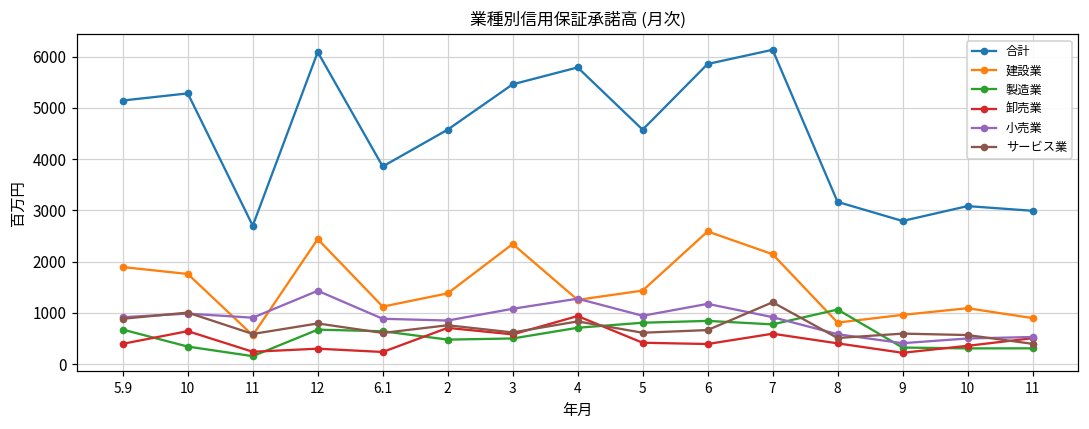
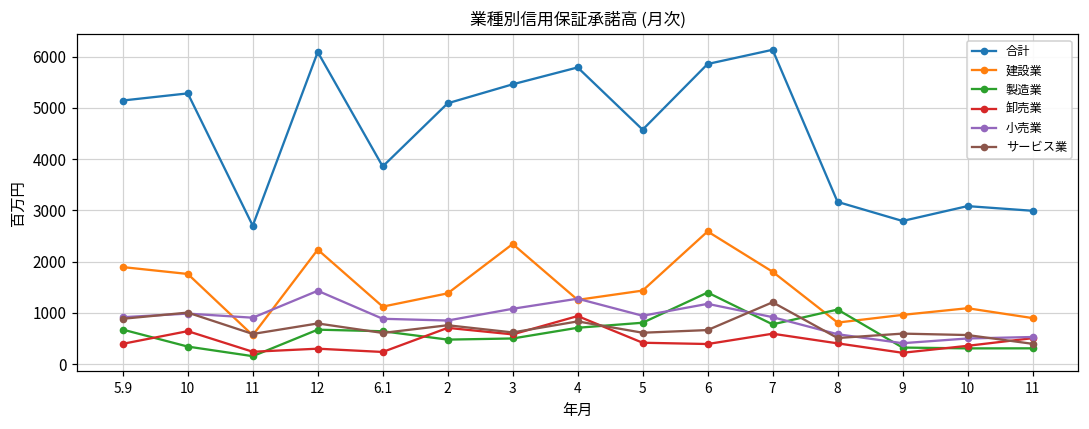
建設業, 12: 2400 -> 2200
合計, 2: 4600 -> 5100
製造業, 6: 800 -> 1400
建設業, 7: 2100 -> 1800
